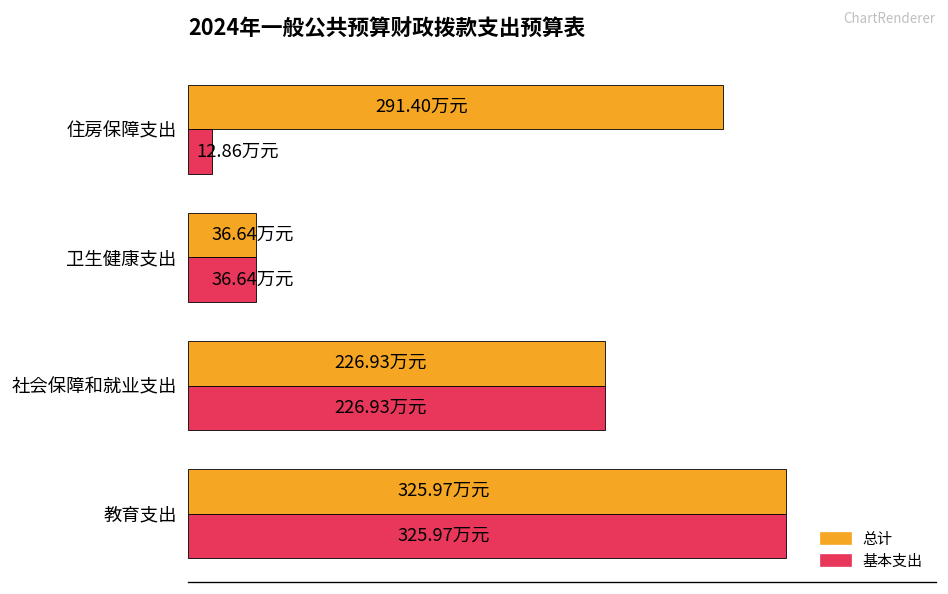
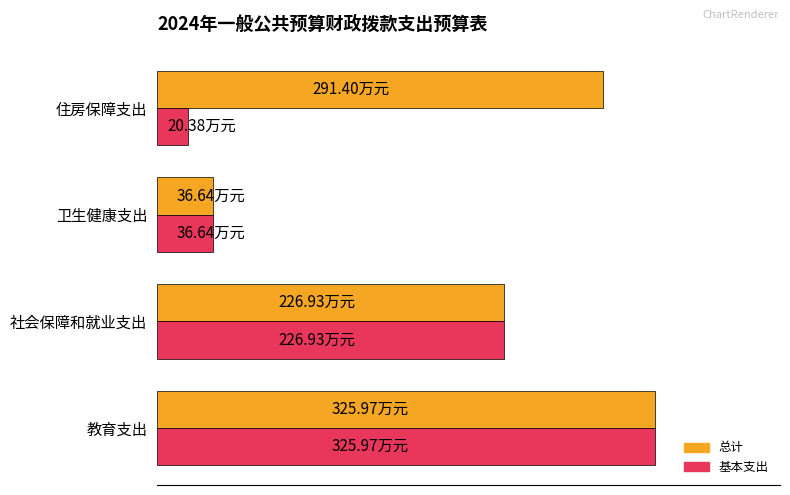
基本支出, 住房保障支出: 12.86 -> 20.38
